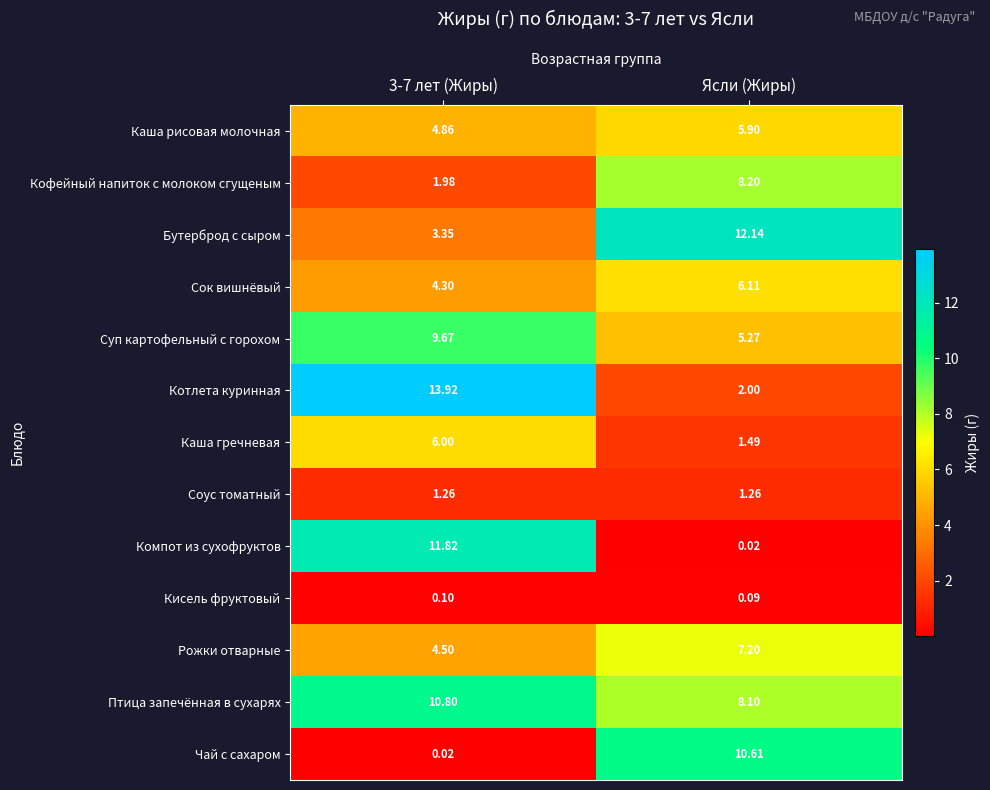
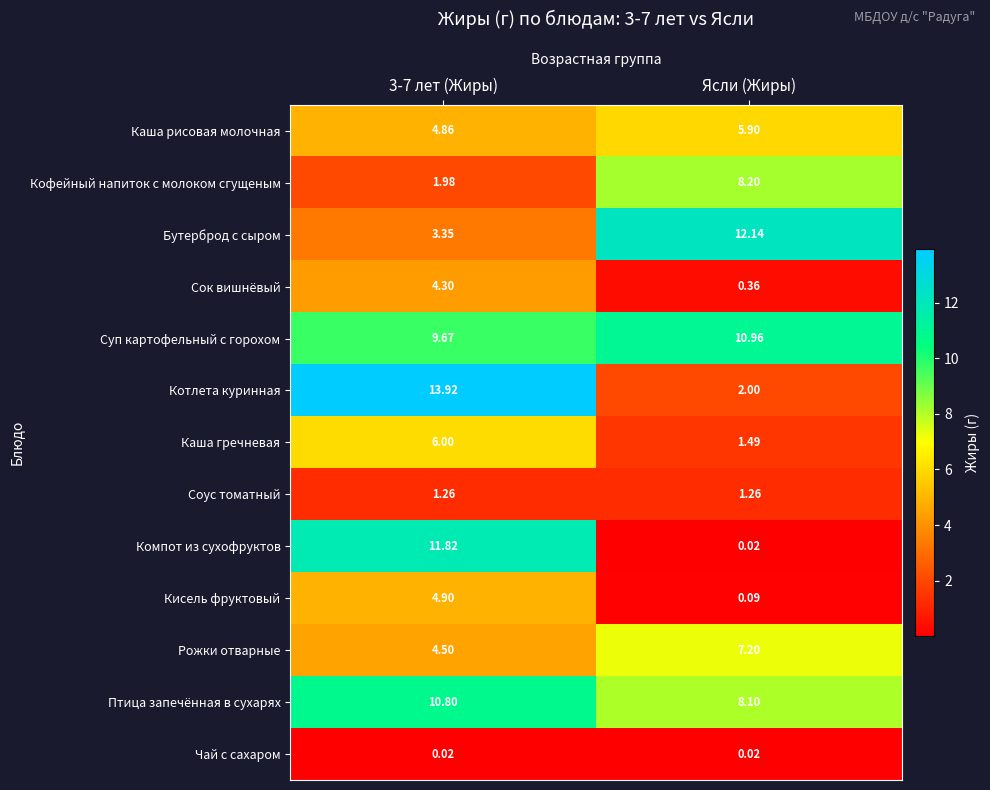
Сок вишнёвый, Ясли (Жиры): 6.11 -> 0.36
Суп картофельный с горохом, Ясли (Жиры): 5.27 -> 10.96
Кисель фруктовый, 3-7 лет (Жиры): 0.10 -> 4.90
Чай с сахаром, Ясли (Жиры): 10.61 -> 0.02
